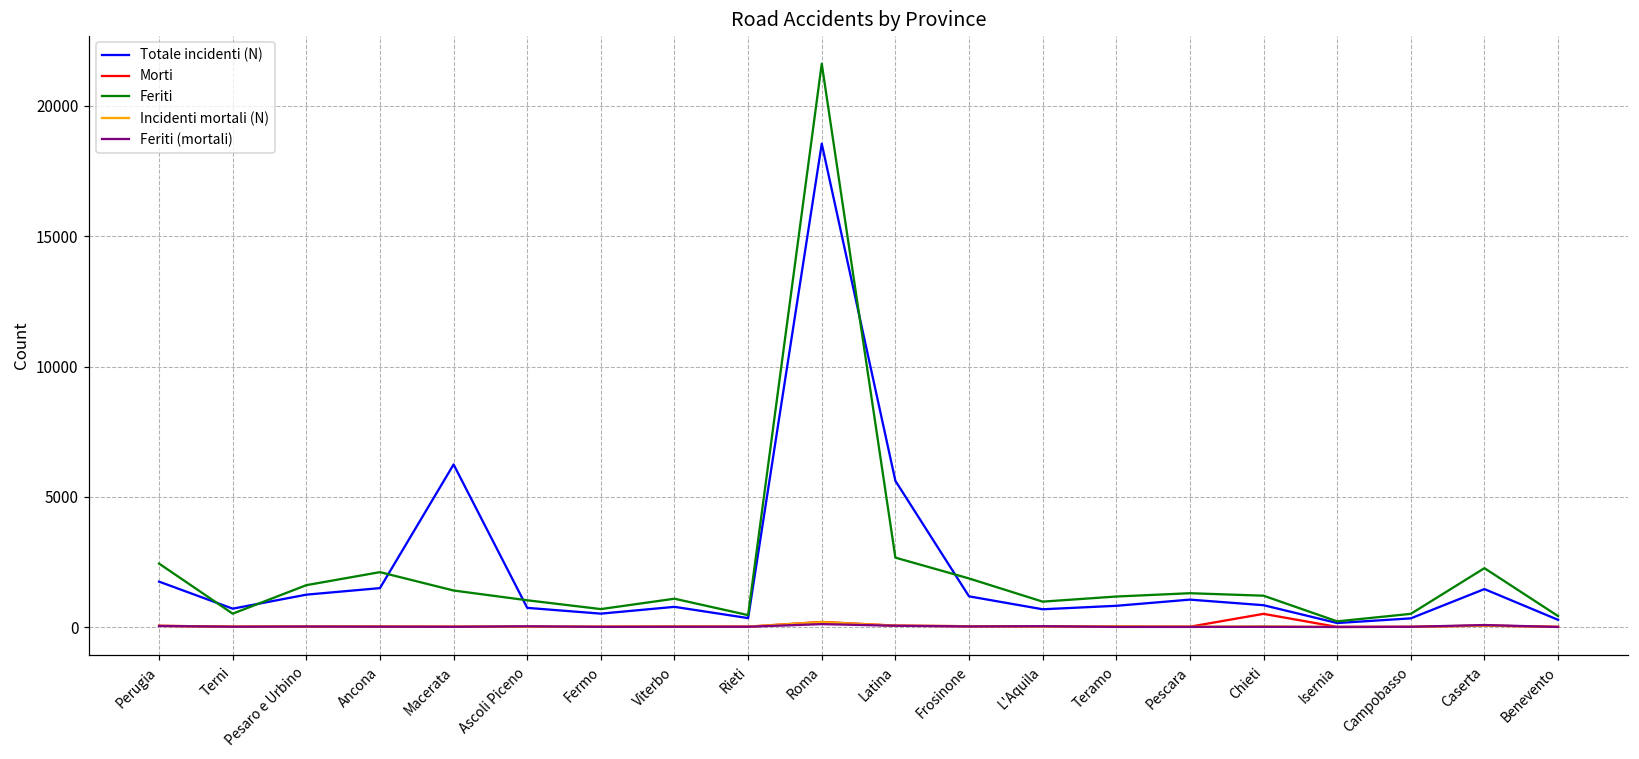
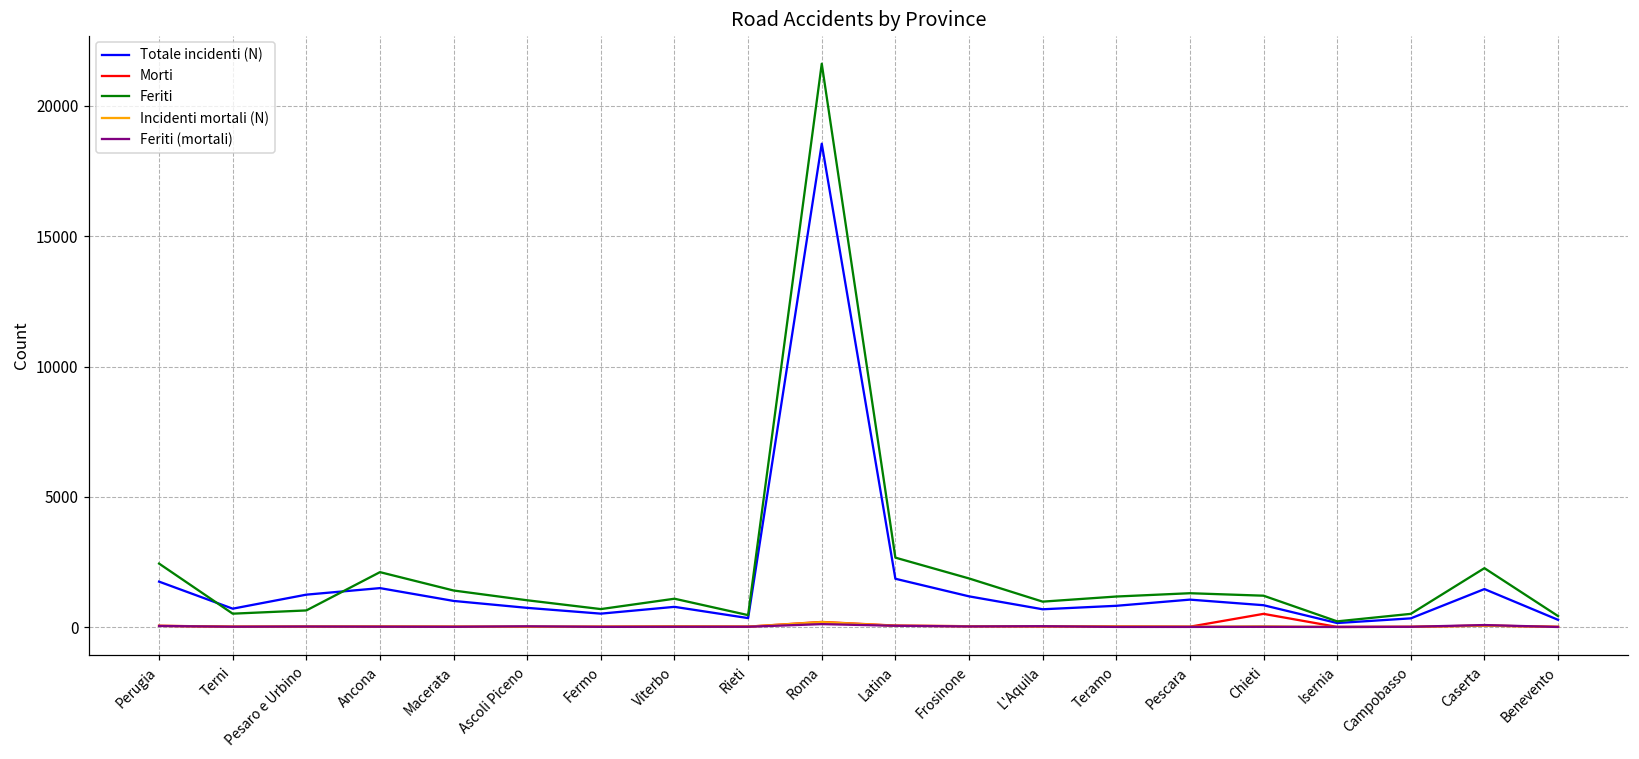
Feriti, Pesaro e Urbino: 1600 -> 600
Totale incidenti (N), Macerata: 6200 -> 1000
Totale incidenti (N), Latina: 5600 -> 1900
